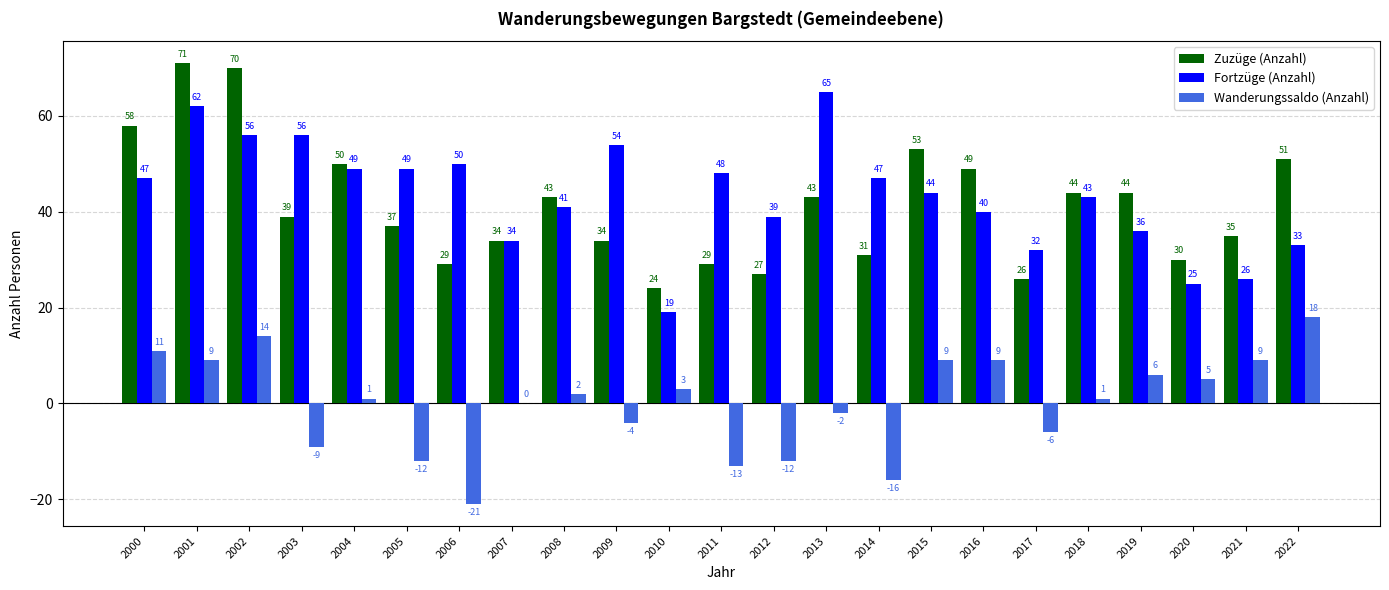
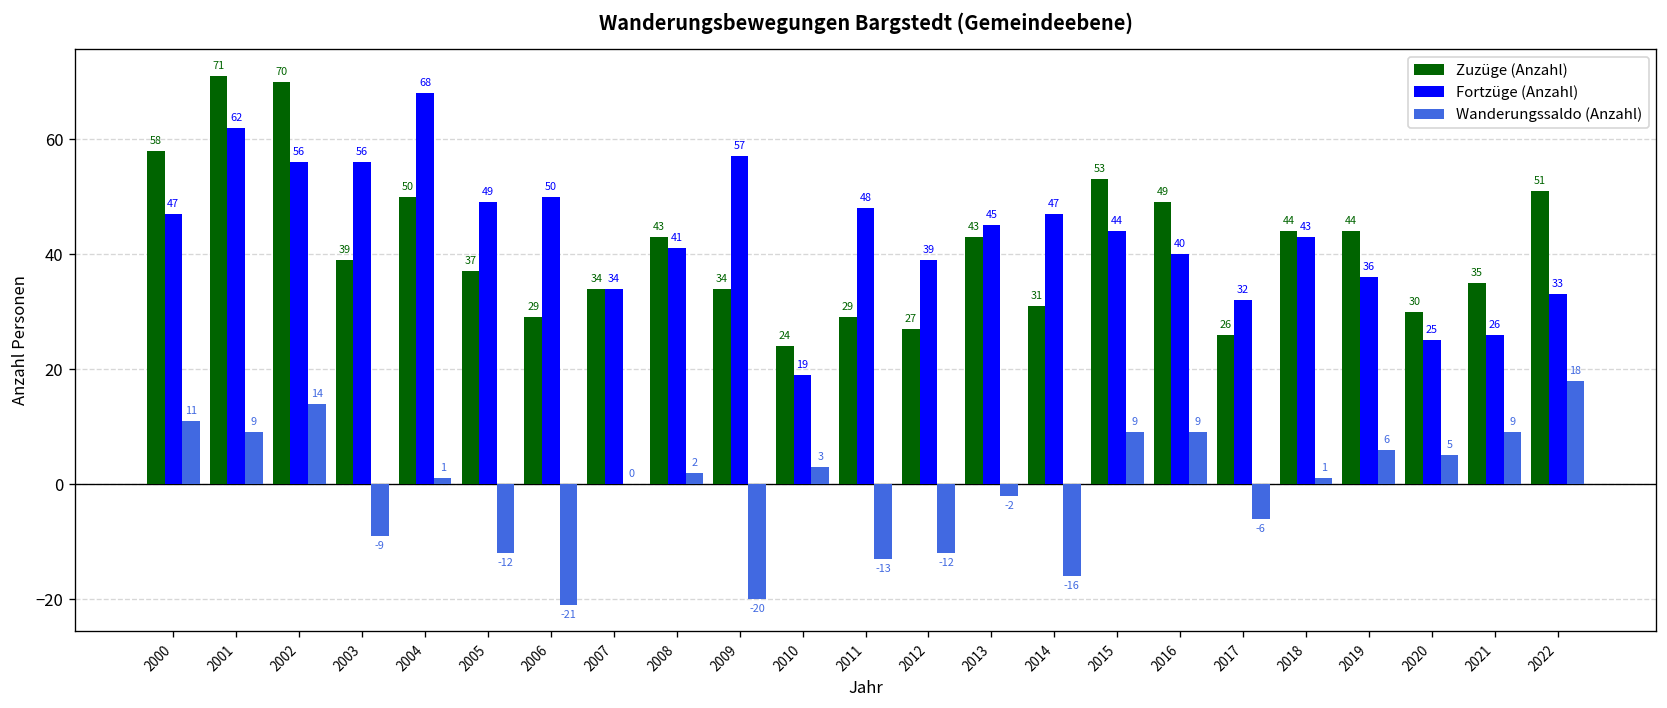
Fortzüge (Anzahl), 2004: 49 -> 68
Fortzüge (Anzahl), 2009: 54 -> 57
Wanderungssaldo (Anzahl), 2009: -4 -> -20
Fortzüge (Anzahl), 2013: 65 -> 45
